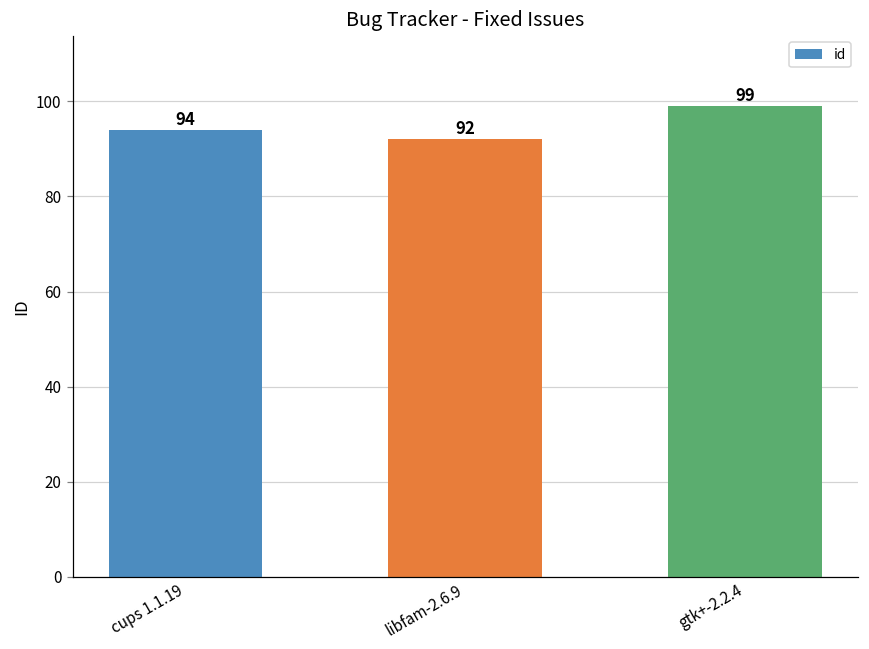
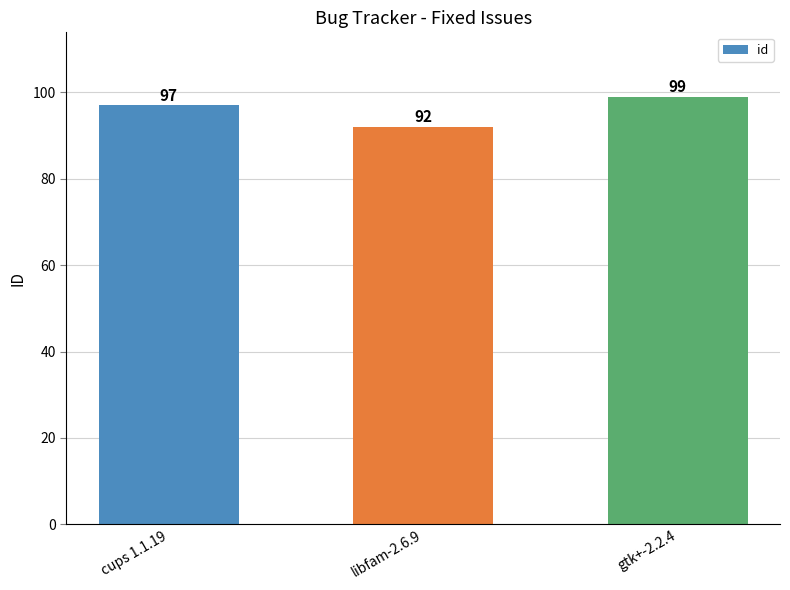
cups 1.1.19: 94 -> 97
